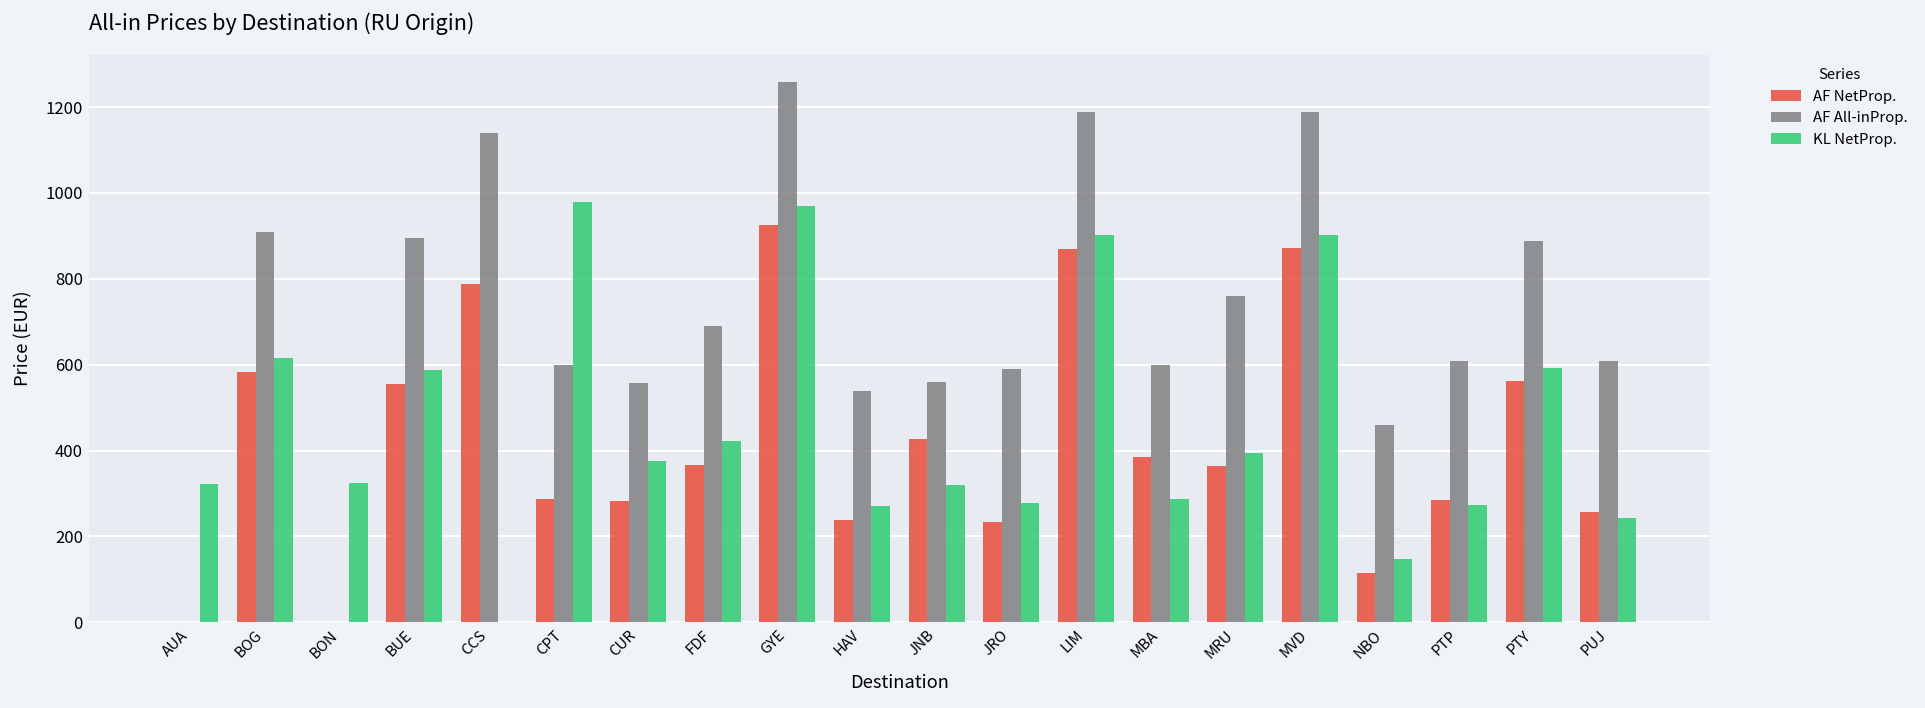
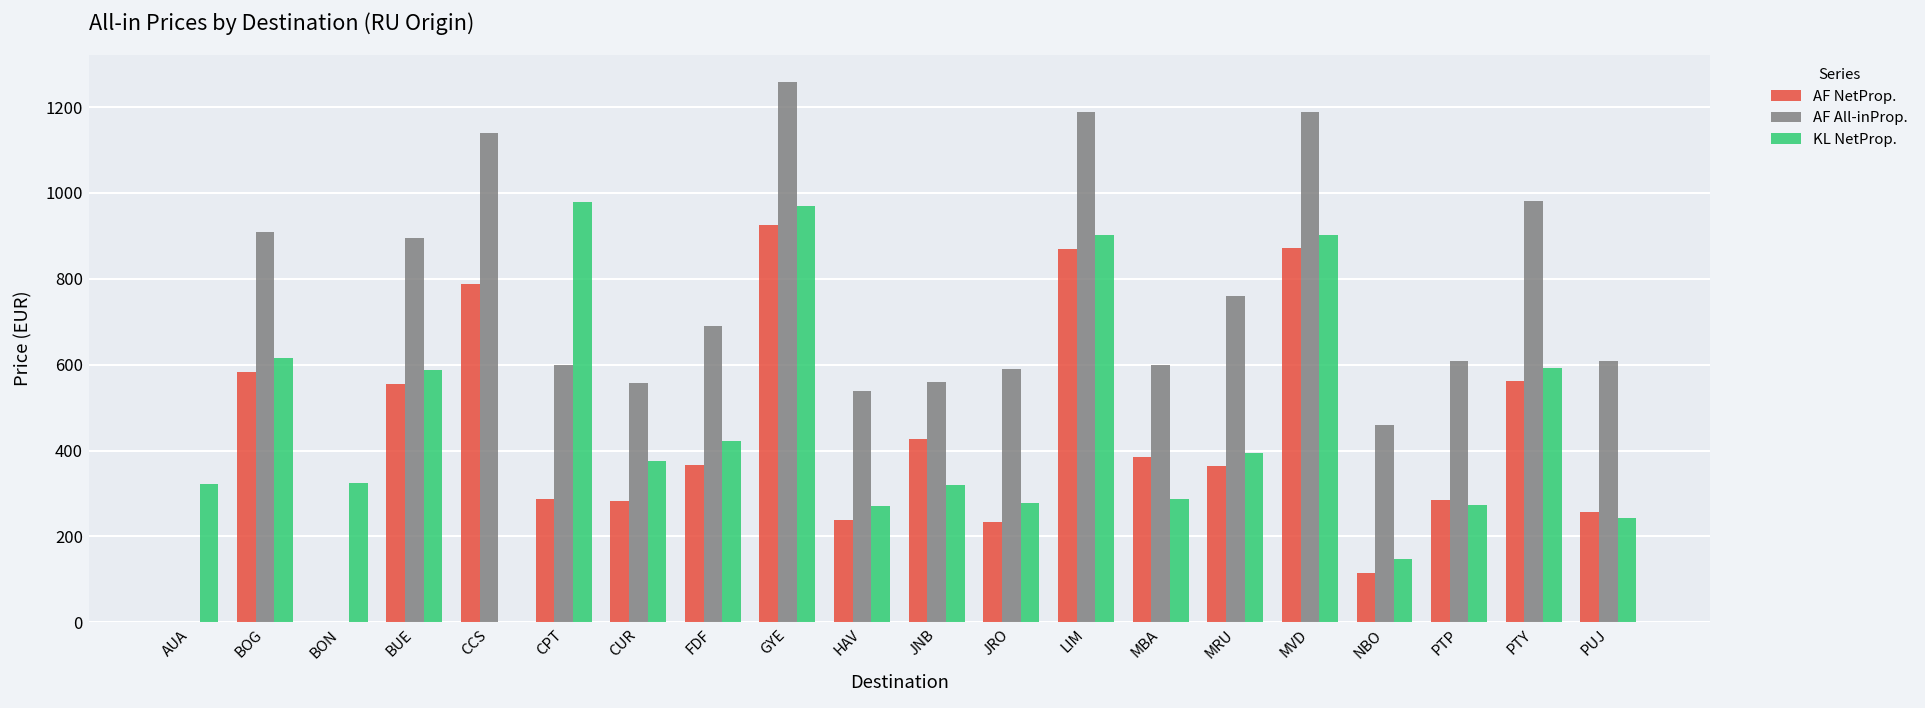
AF All-inProp., PTY: 890 -> 980
